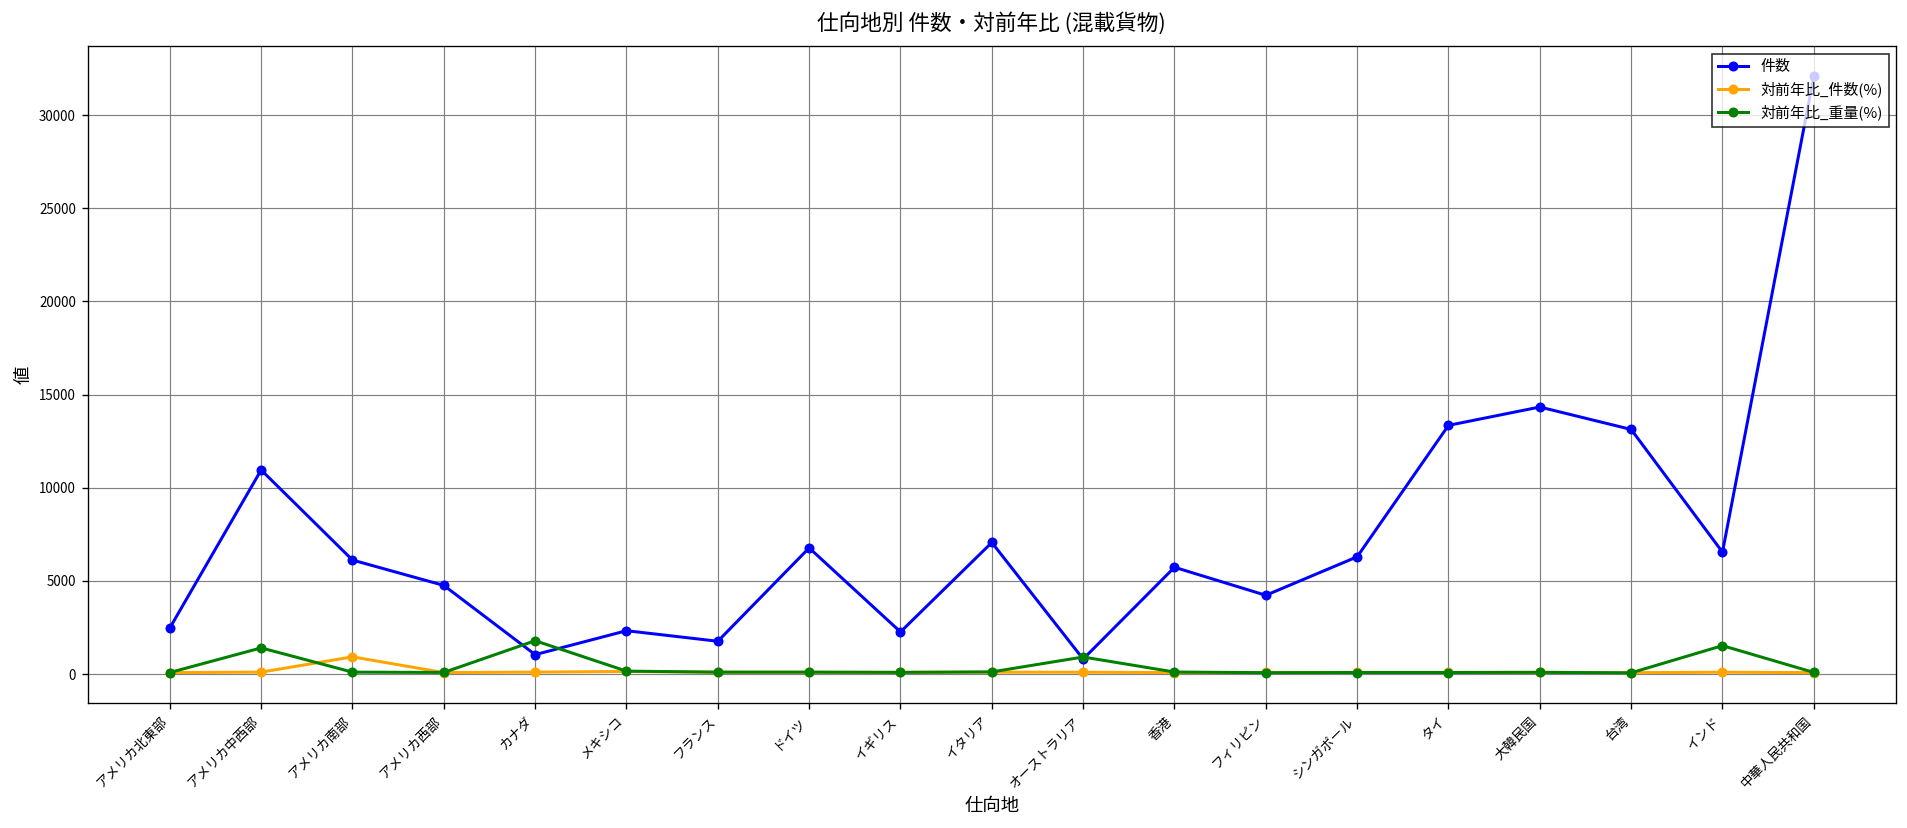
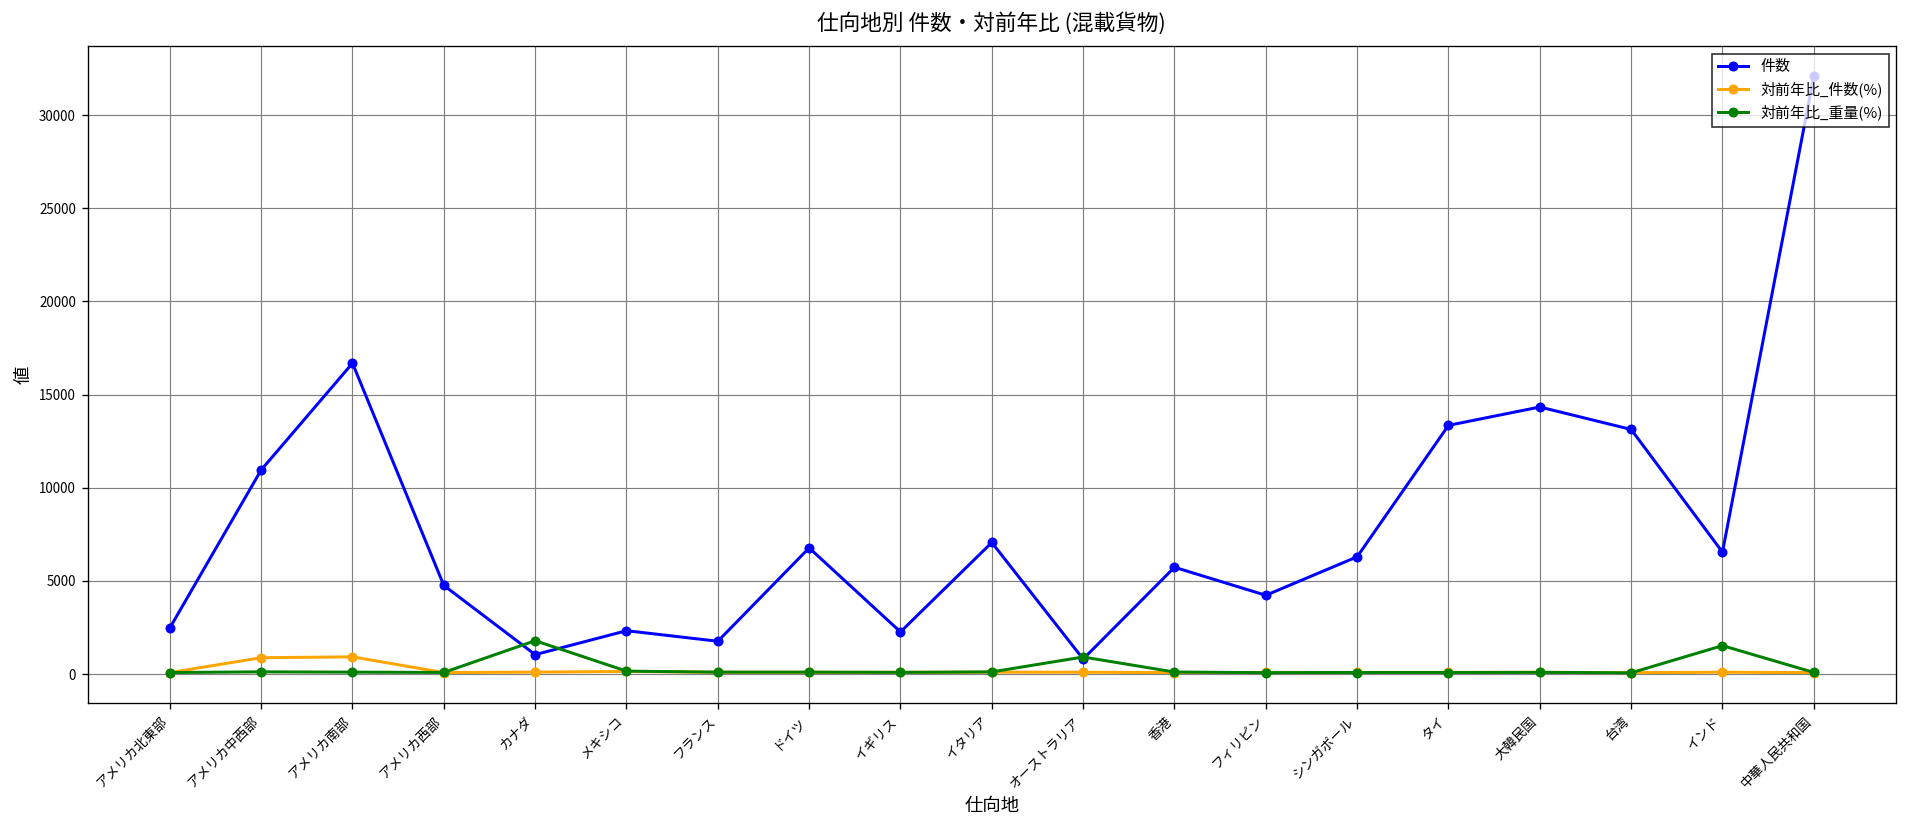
対前年比_件数(%), アメリカ中西部: 100 -> 900
対前年比_重量(%), アメリカ中西部: 1400 -> 100
件数, アメリカ南部: 6100 -> 16700
